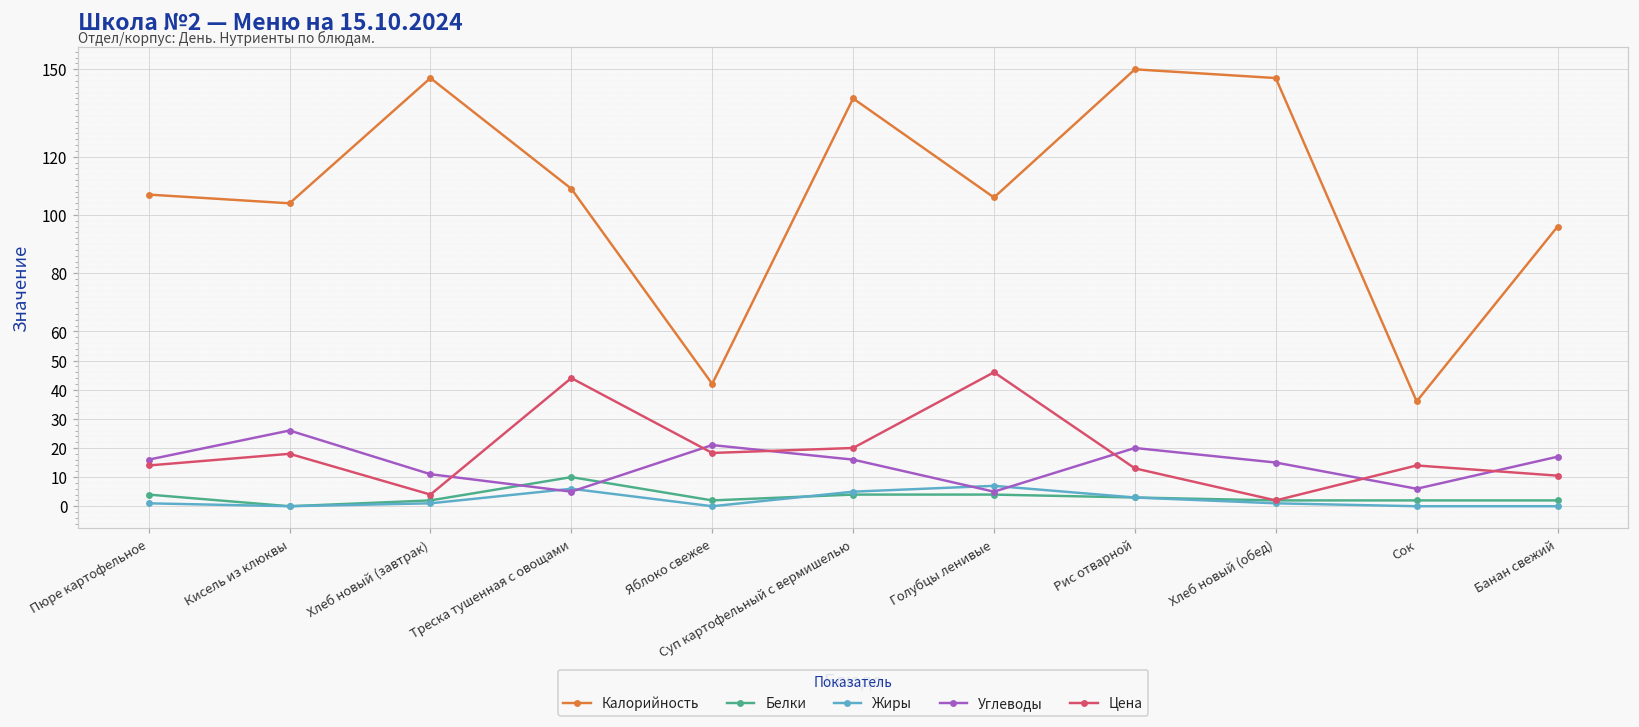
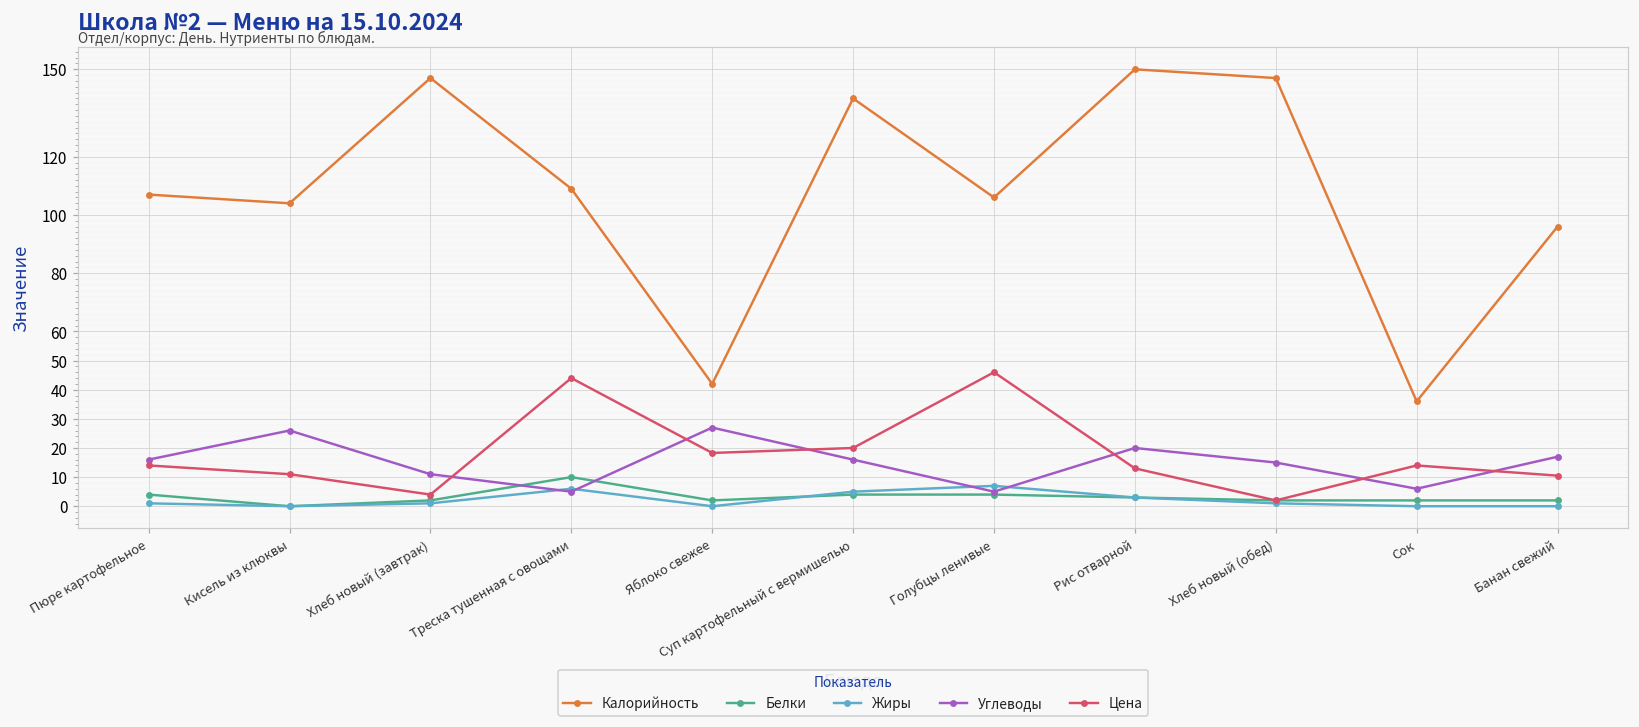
Цена, Кисель из клюквы: 18 -> 11
Углеводы, Яблоко свежее: 21 -> 27
